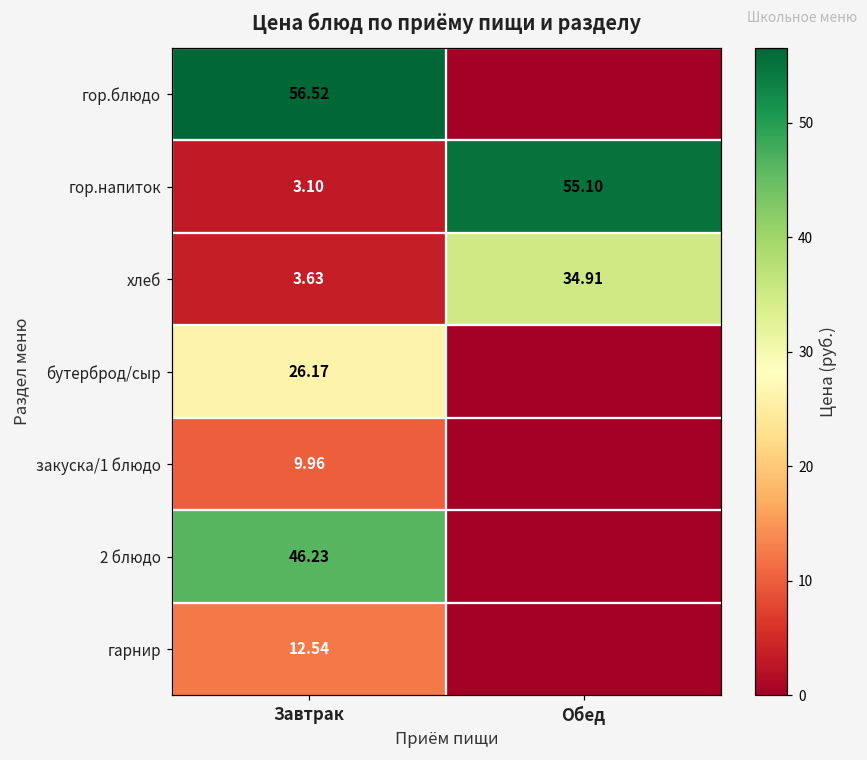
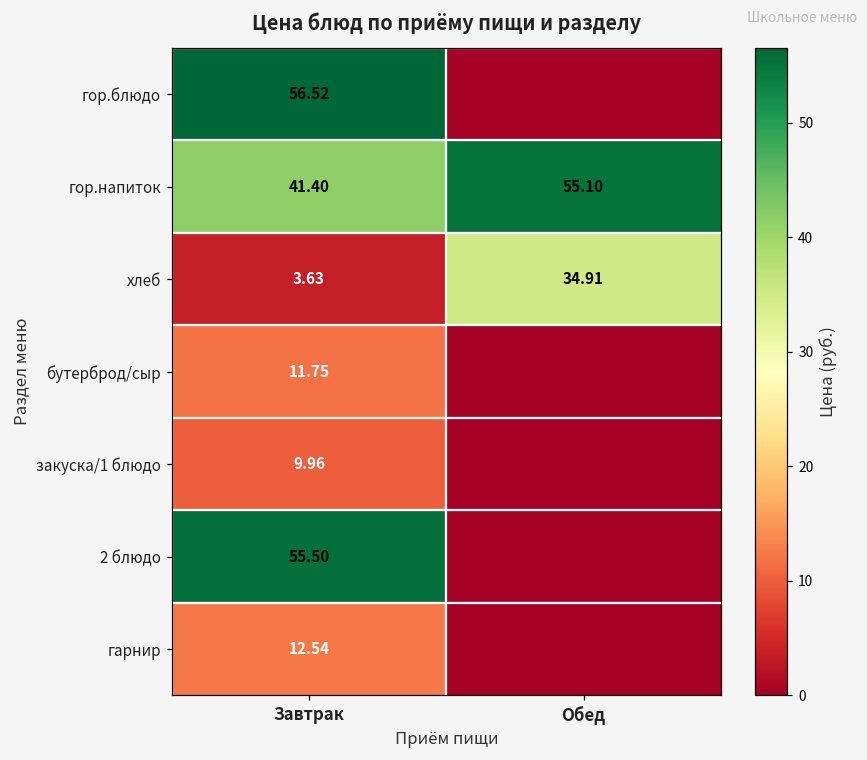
гор.напиток, Завтрак: 3.10 -> 41.40
бутерброд/сыр, Завтрак: 26.17 -> 11.75
2 блюдо, Завтрак: 46.23 -> 55.50
